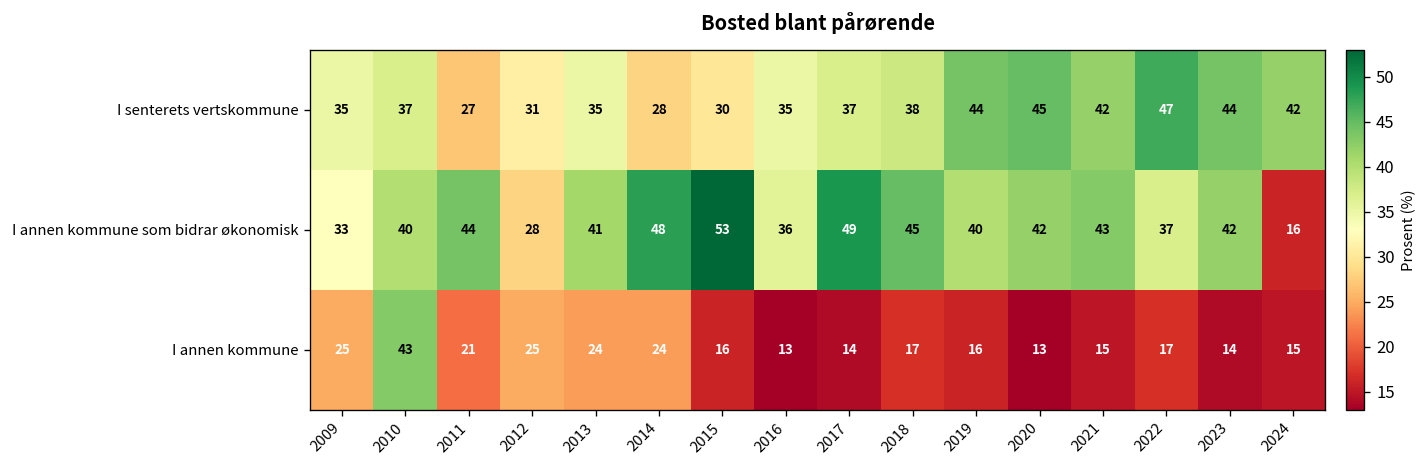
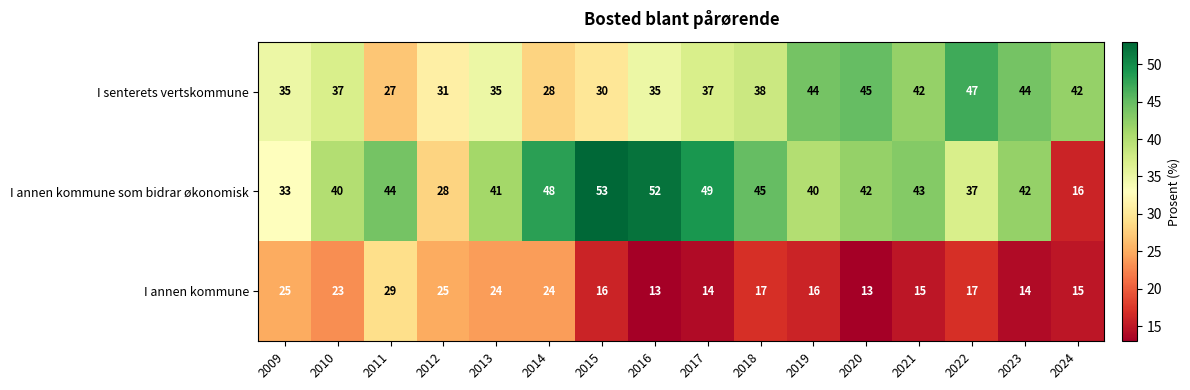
I annen kommune som bidrar økonomisk, 2016: 36 -> 52
I annen kommune, 2010: 43 -> 23
I annen kommune, 2011: 21 -> 29
